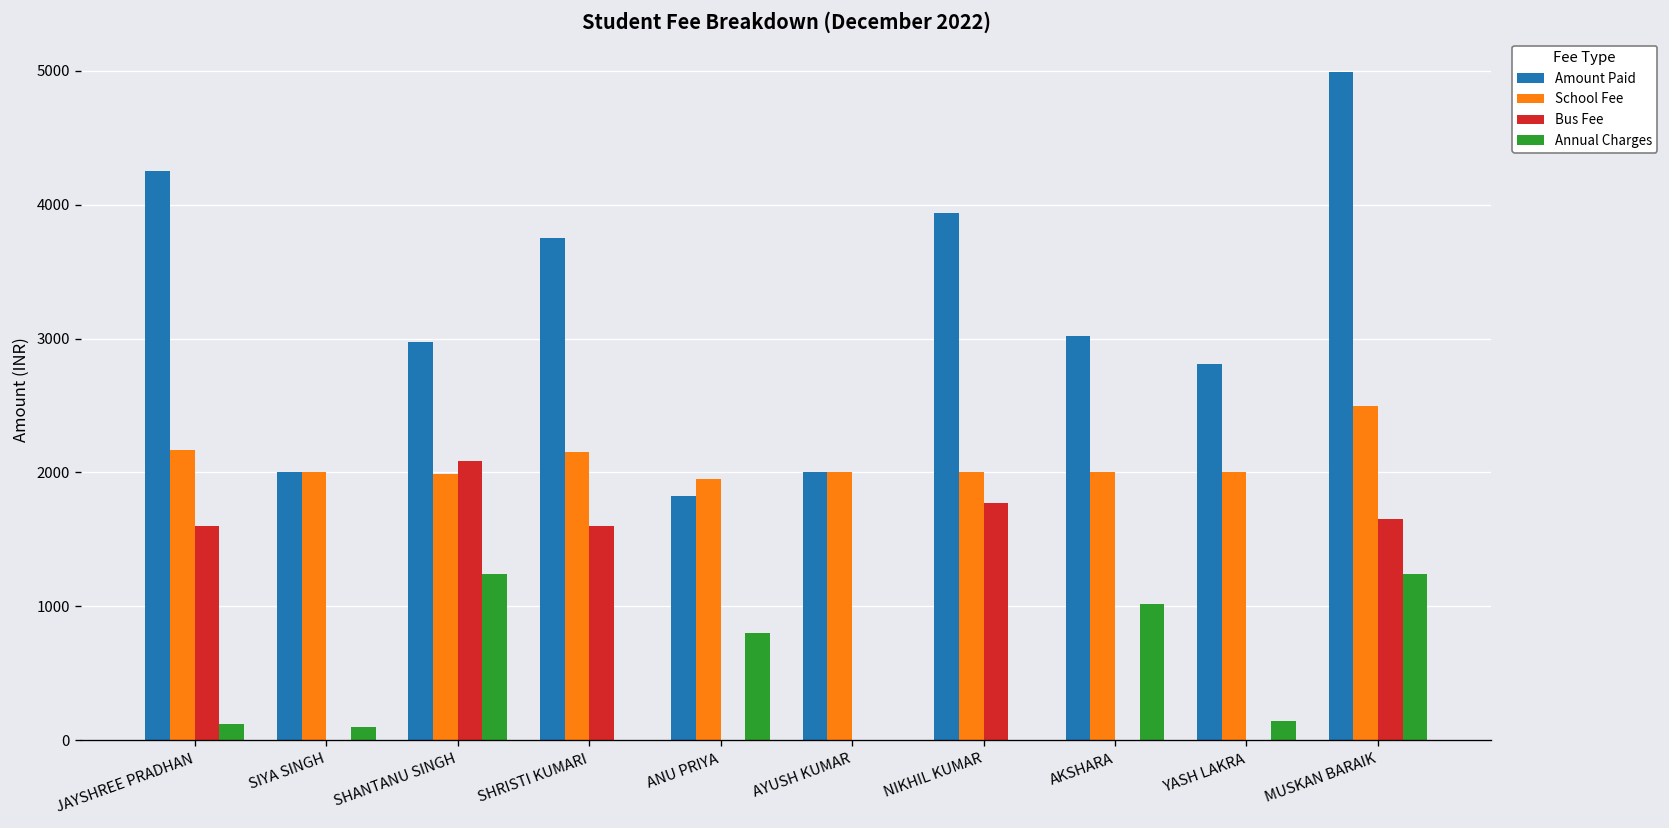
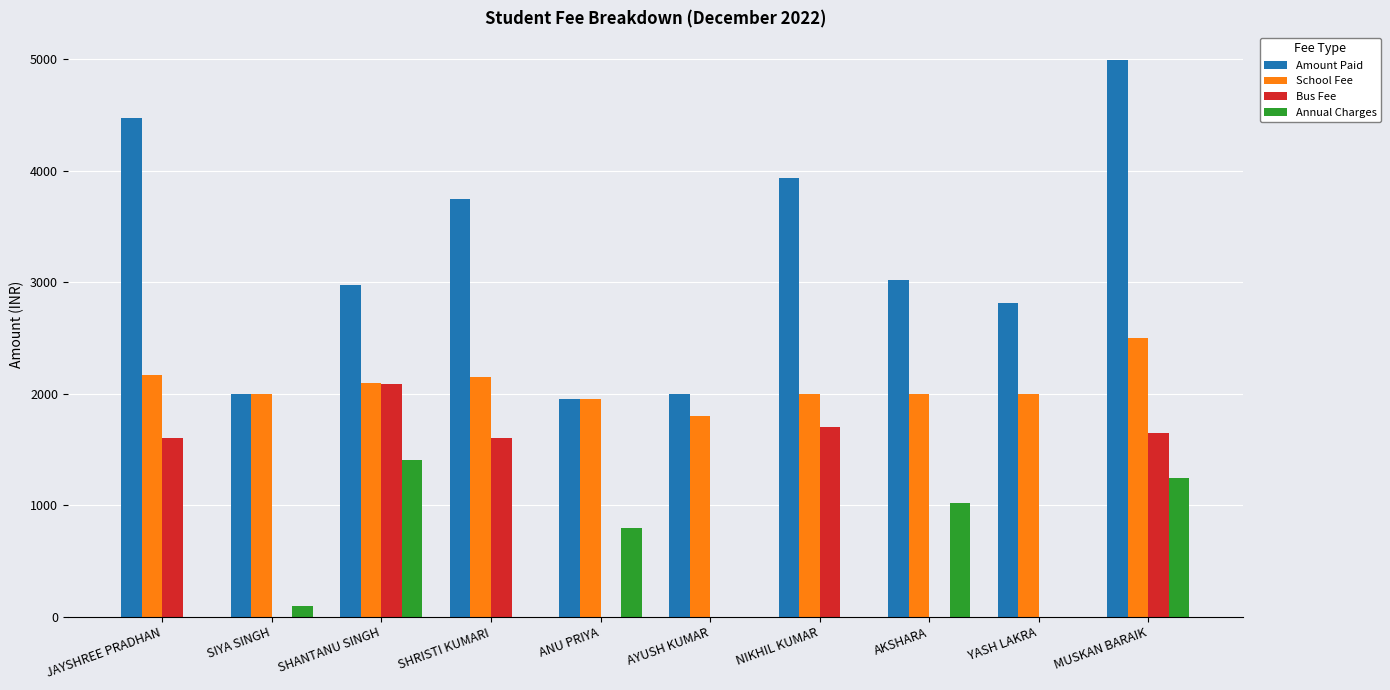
Amount Paid, JAYSHREE PRADHAN: 4250 -> 4470
Annual Charges, JAYSHREE PRADHAN: 120 -> 0
School Fee, SHANTANU SINGH: 1990 -> 2100
Annual Charges, SHANTANU SINGH: 1240 -> 1400
Amount Paid, ANU PRIYA: 1830 -> 1950
School Fee, AYUSH KUMAR: 2000 -> 1800
Bus Fee, NIKHIL KUMAR: 1770 -> 1700
Annual Charges, YASH LAKRA: 140 -> 0
